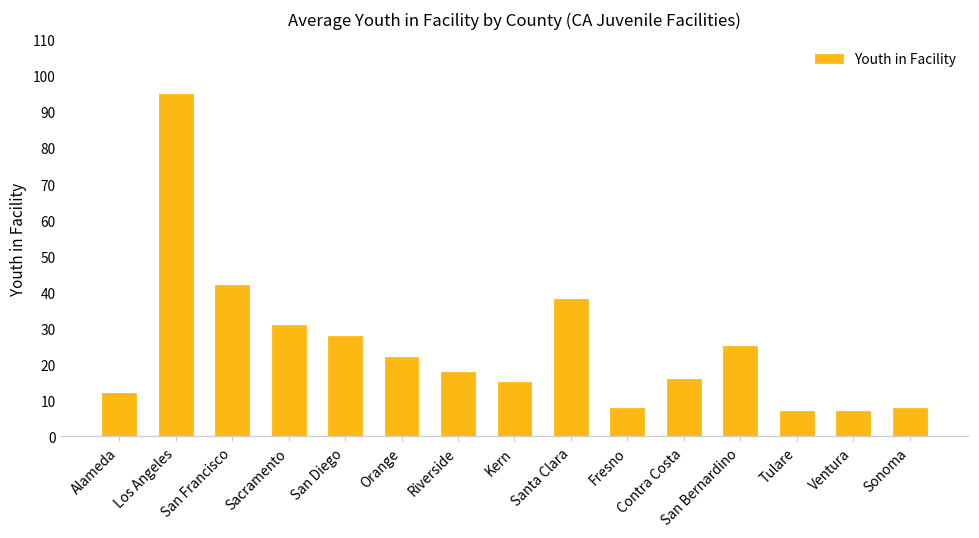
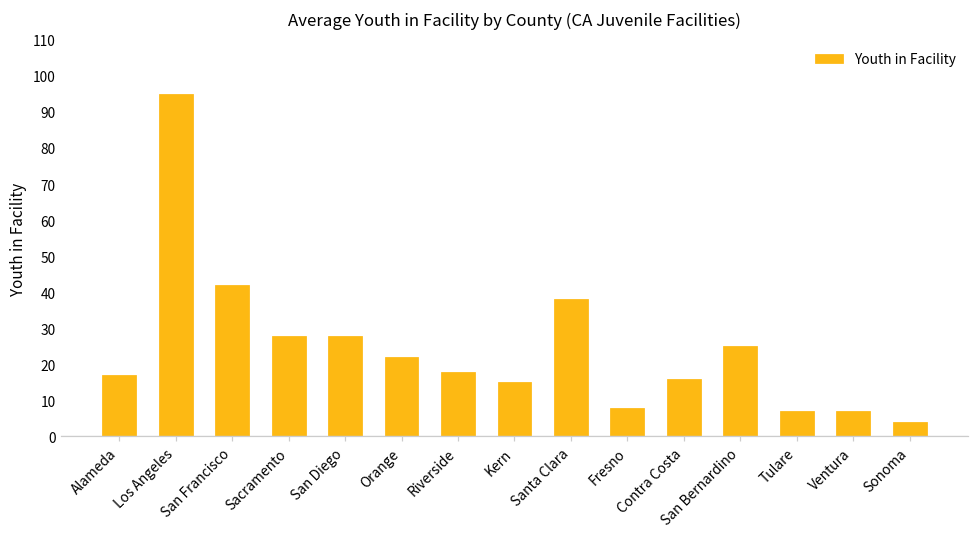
Alameda: 12 -> 17
Sacramento: 31 -> 28
Sonoma: 8 -> 4
